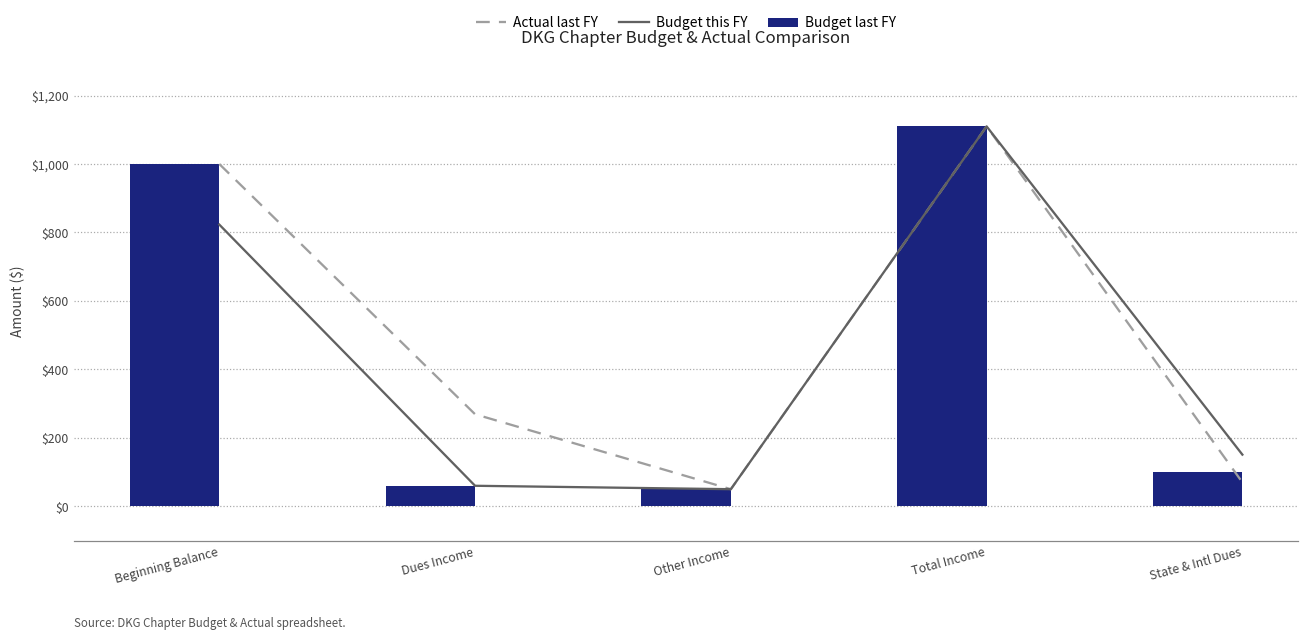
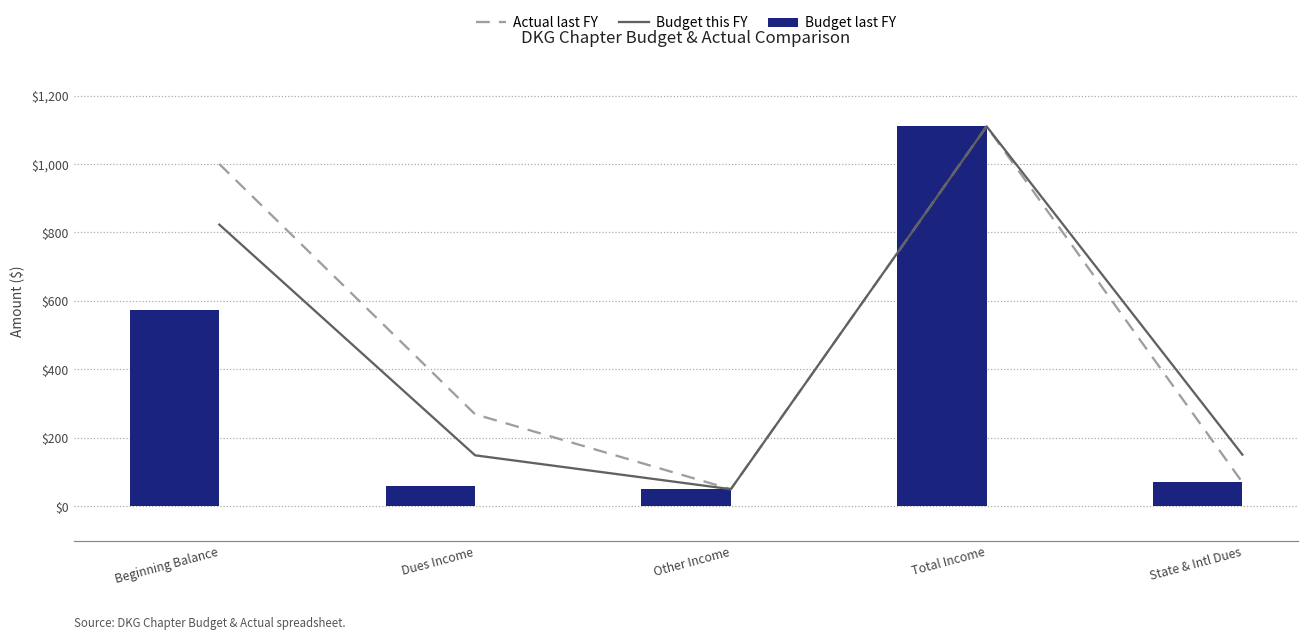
Budget last FY, Beginning Balance: $1,000 -> $570
Budget this FY, Dues Income: $60 -> $150
Budget last FY, State & Intl Dues: $100 -> $70
